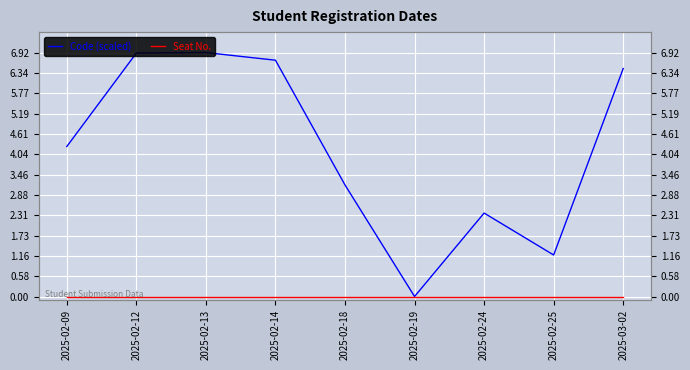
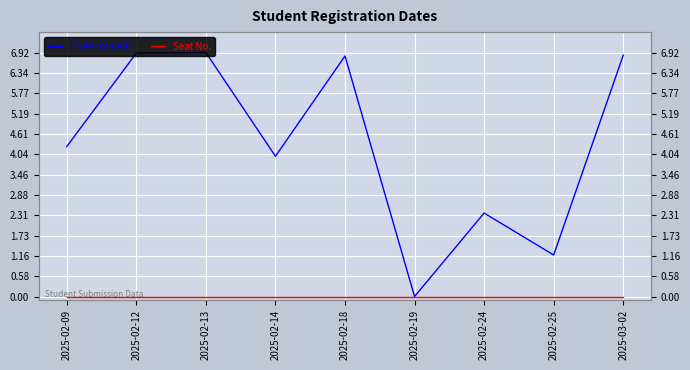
Code (scaled), 2025-02-14: 6.7 -> 4.0
Code (scaled), 2025-02-18: 3.2 -> 6.8
Code (scaled), 2025-03-02: 6.5 -> 6.8
